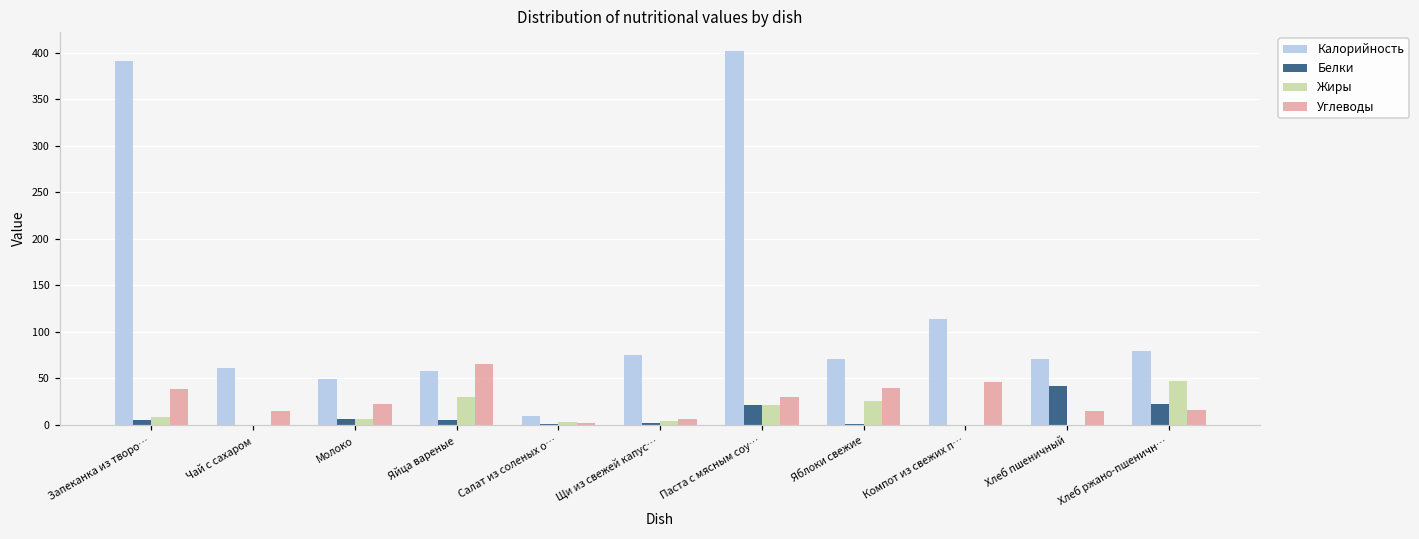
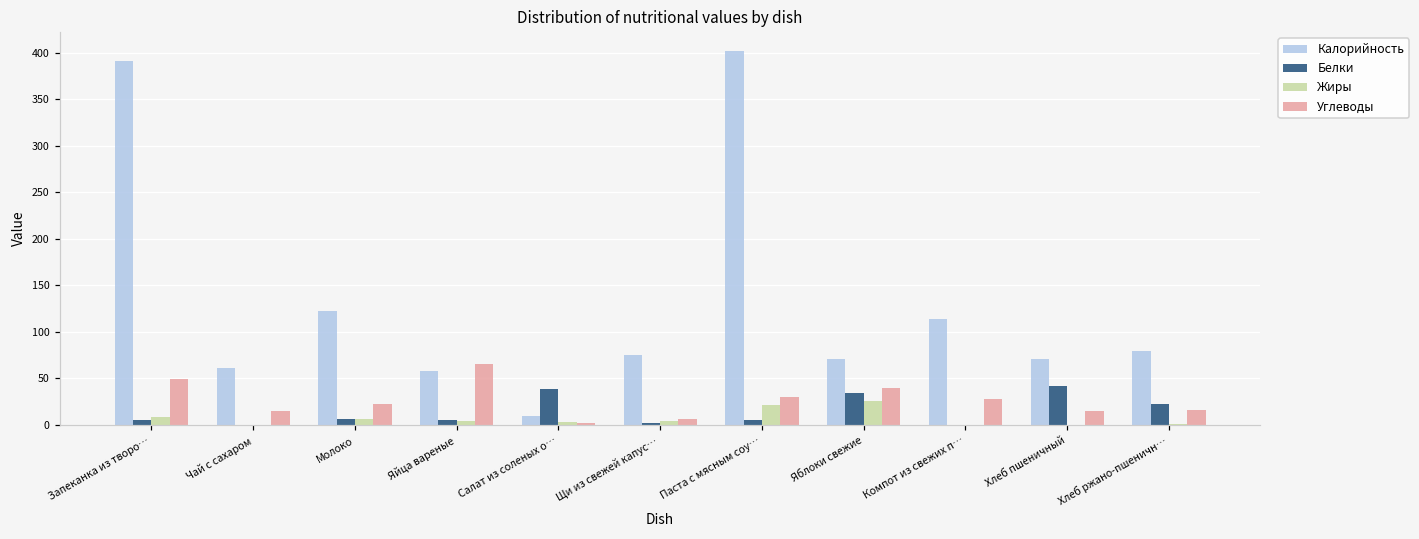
Углеводы, Запеканка из творо…: 40 -> 50
Калорийность, Молоко: 50 -> 120
Жиры, Яйца вареные: 30 -> 0
Белки, Салат из соленых о…: 0 -> 40
Белки, Паста с мясным соу…: 20 -> 0
Белки, Яблоки свежие: 0 -> 30
Углеводы, Компот из свежих п…: 50 -> 30
Жиры, Хлеб ржано-пшеничн…: 50 -> 0
